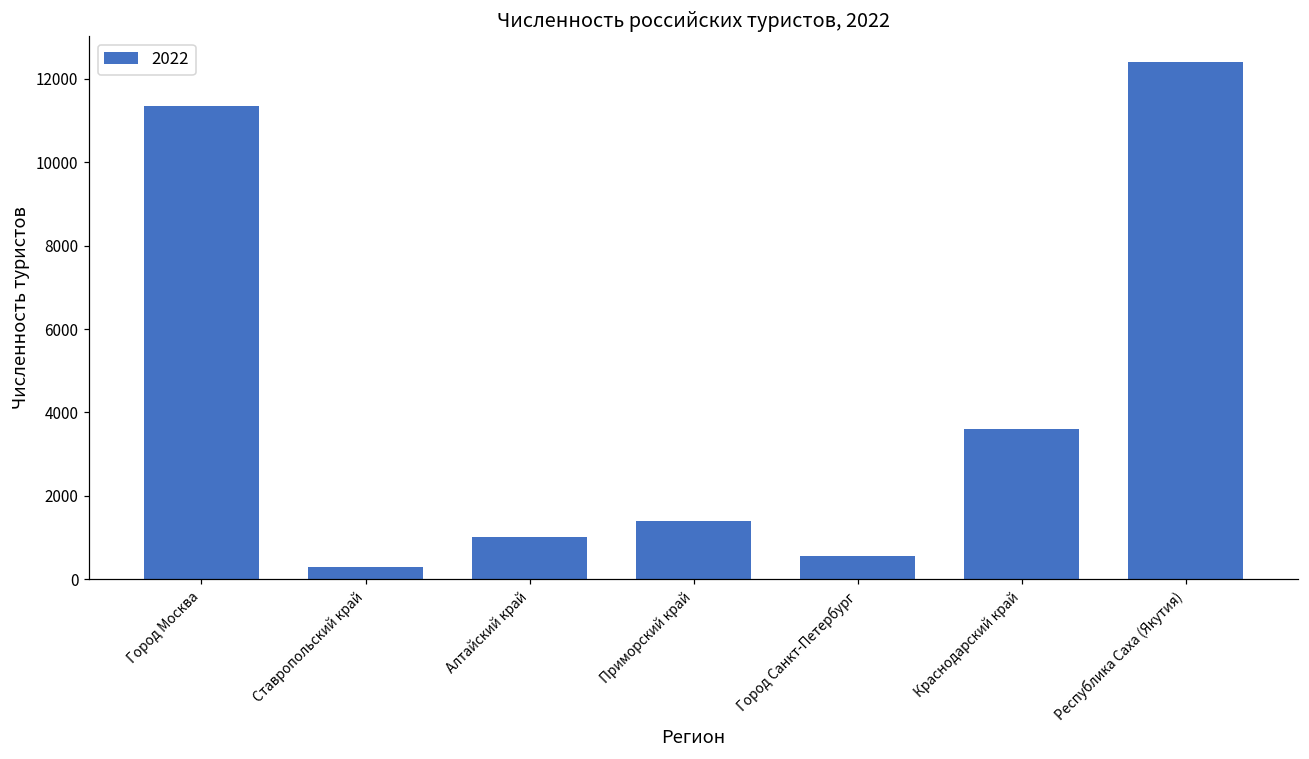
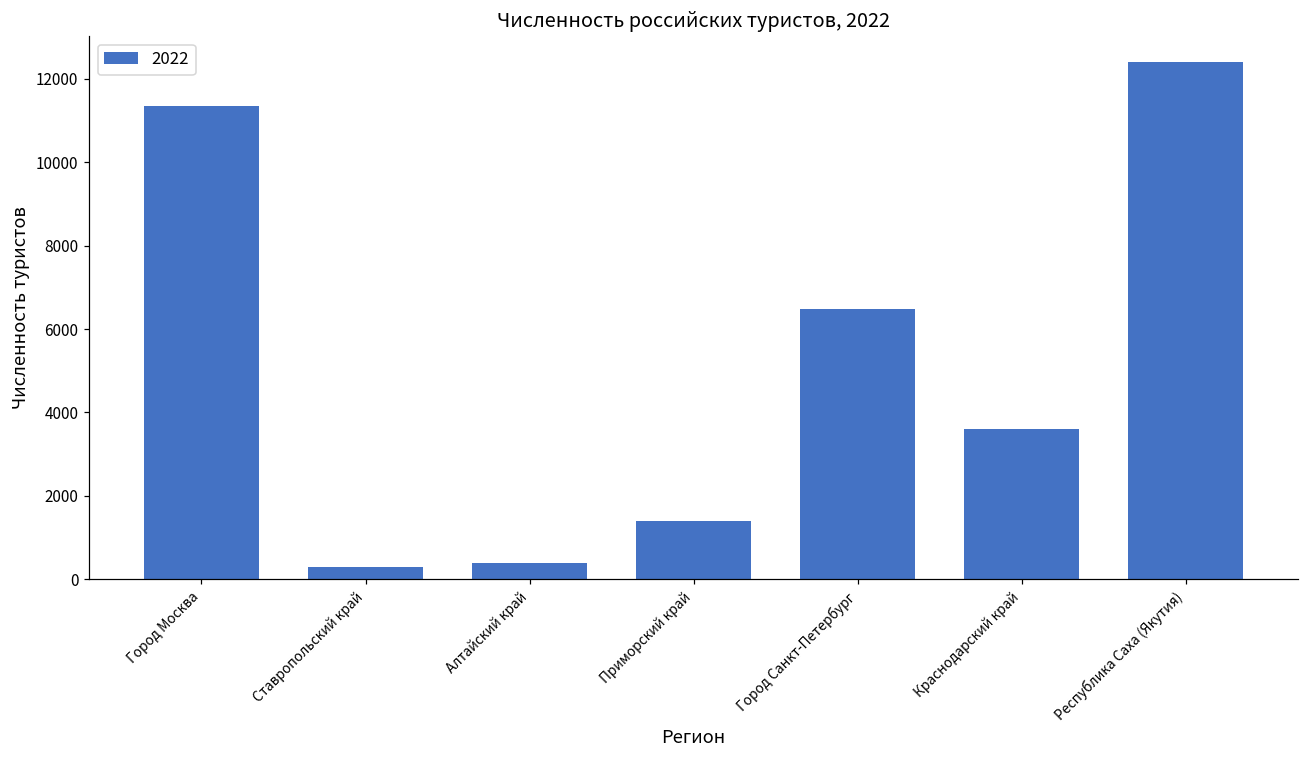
Алтайский край: 1000 -> 400
Город Санкт-Петербург: 600 -> 6500
